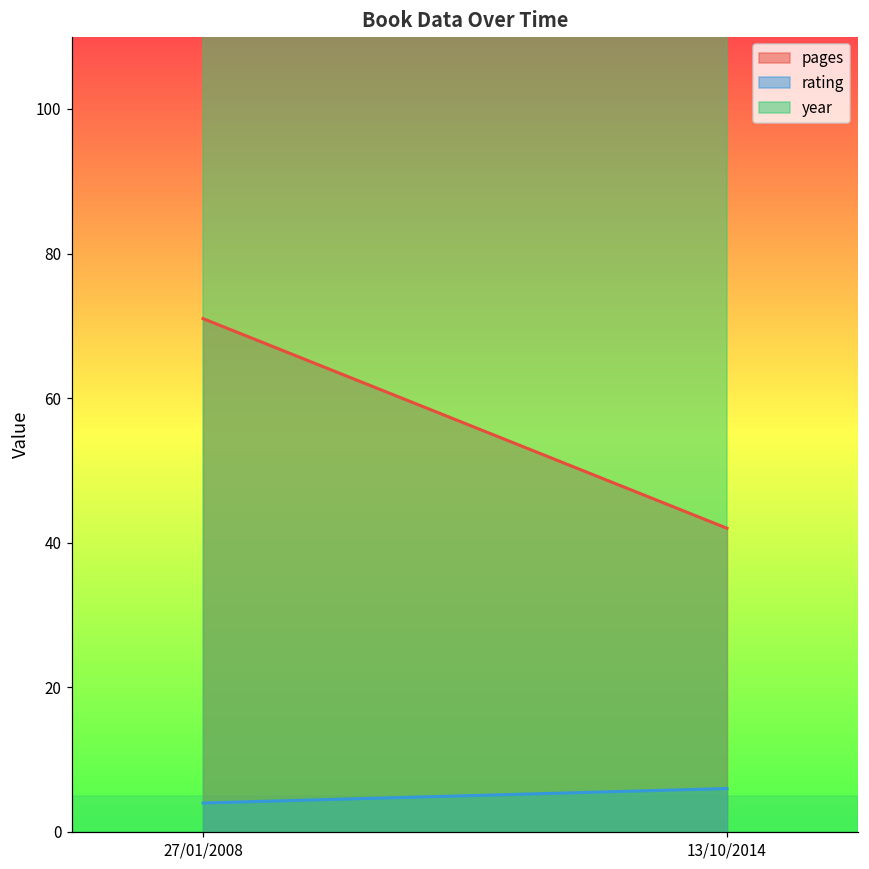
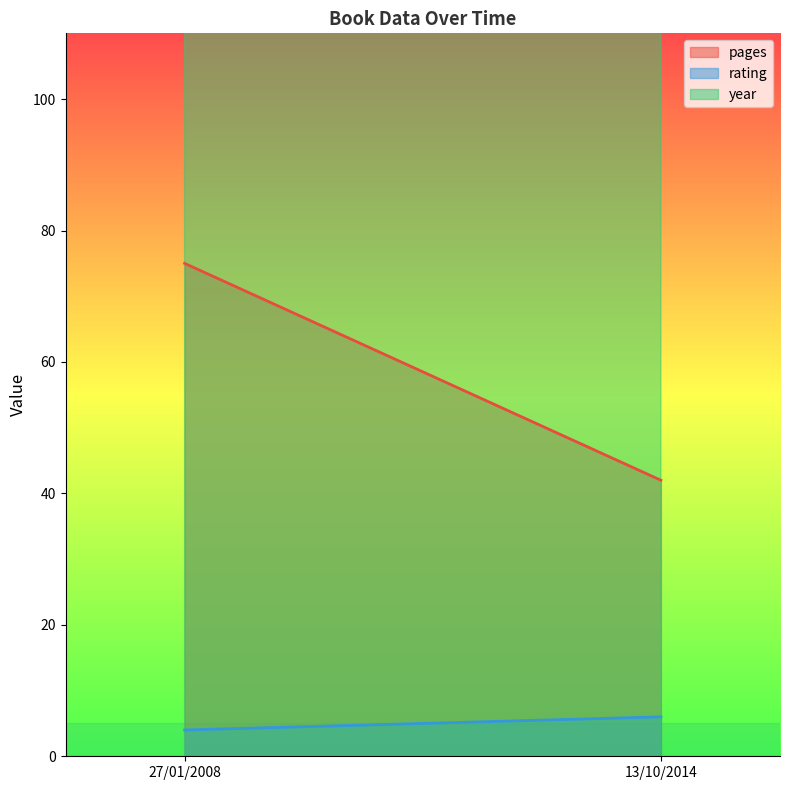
pages, 27/01/2008: 71 -> 75
